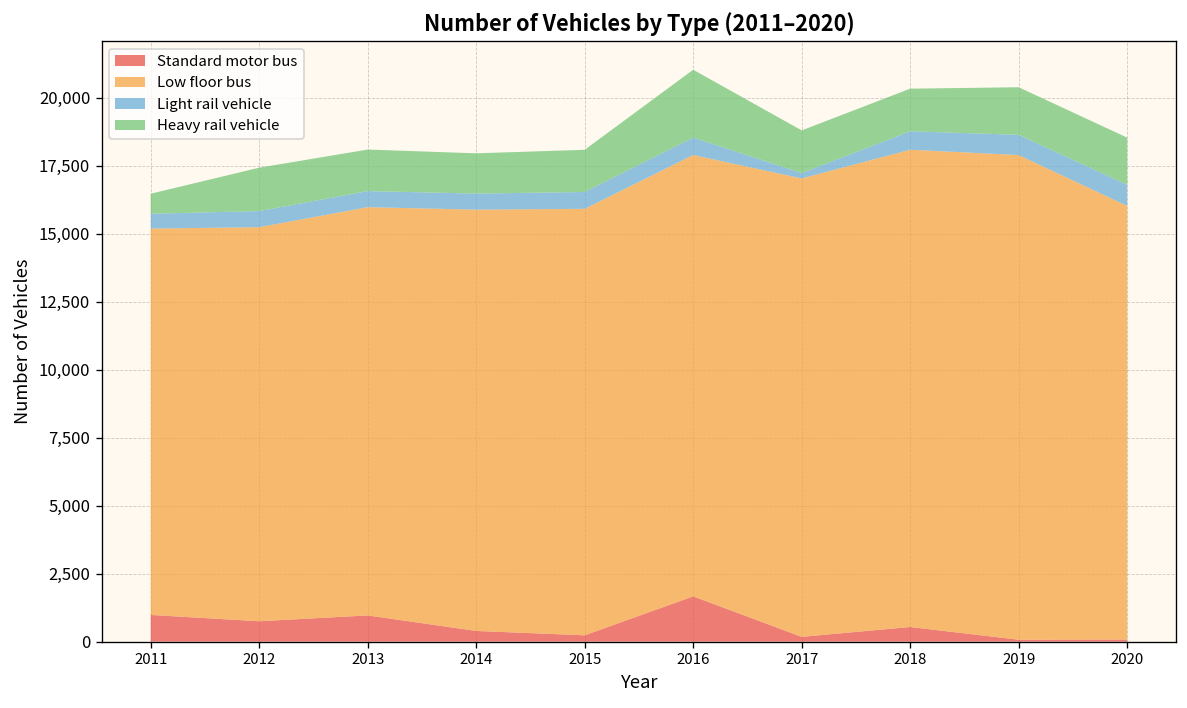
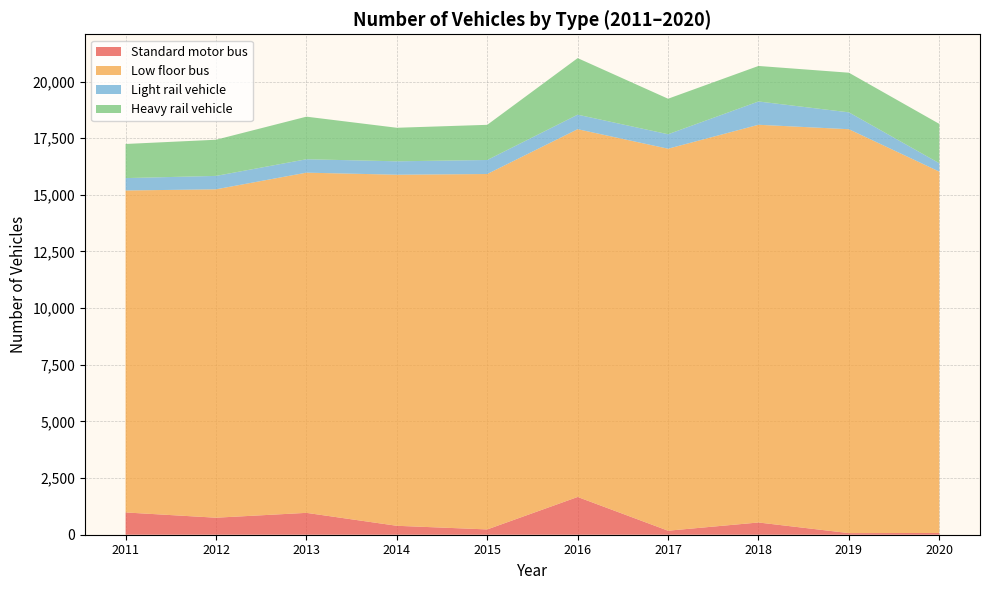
Heavy rail vehicle, 2011: 700 -> 1,500
Heavy rail vehicle, 2013: 1,500 -> 1,900
Light rail vehicle, 2017: 200 -> 600
Light rail vehicle, 2018: 700 -> 1,000
Light rail vehicle, 2020: 800 -> 400
